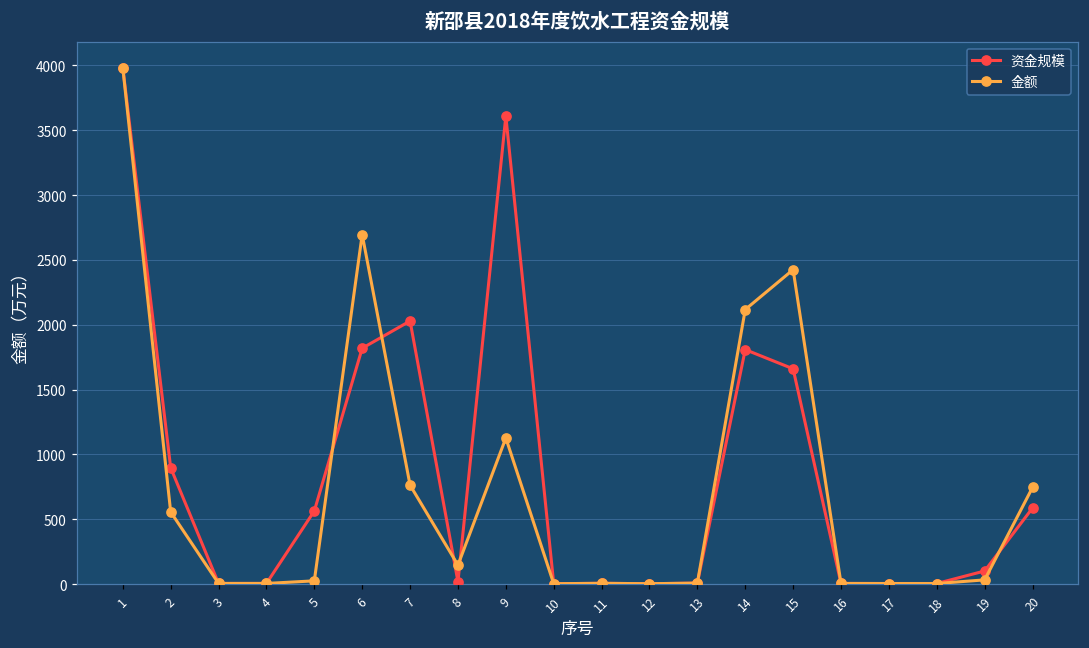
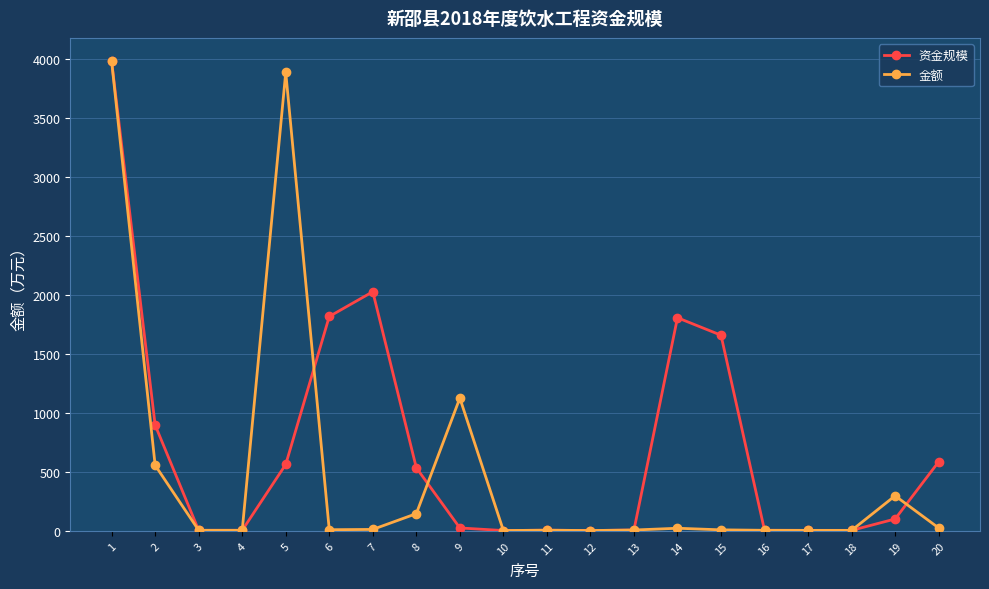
金额, 5: 30 -> 3890
金额, 6: 2700 -> 10
金额, 7: 760 -> 10
资金规模, 8: 20 -> 540
资金规模, 9: 3610 -> 30
金额, 14: 2120 -> 20
金额, 15: 2420 -> 10
金额, 19: 30 -> 300
金额, 20: 750 -> 30
